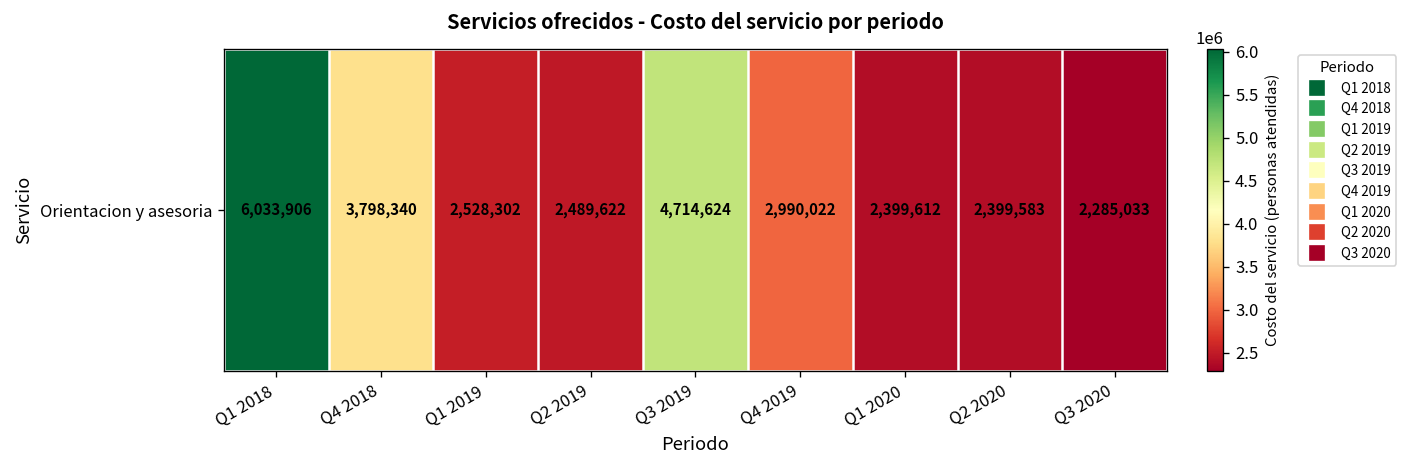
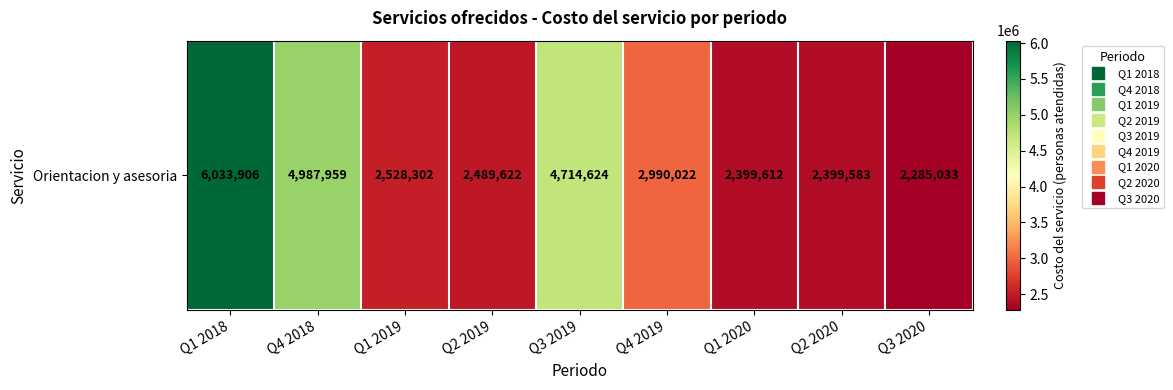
Orientacion y asesoria, Q4 2018: 3,798,340 -> 4,987,959
